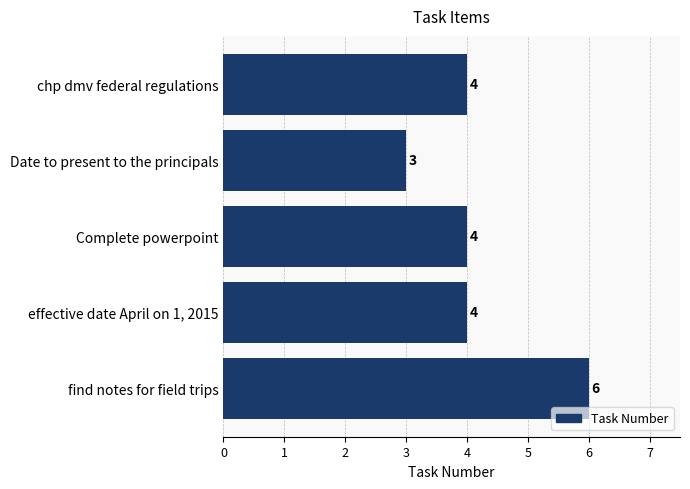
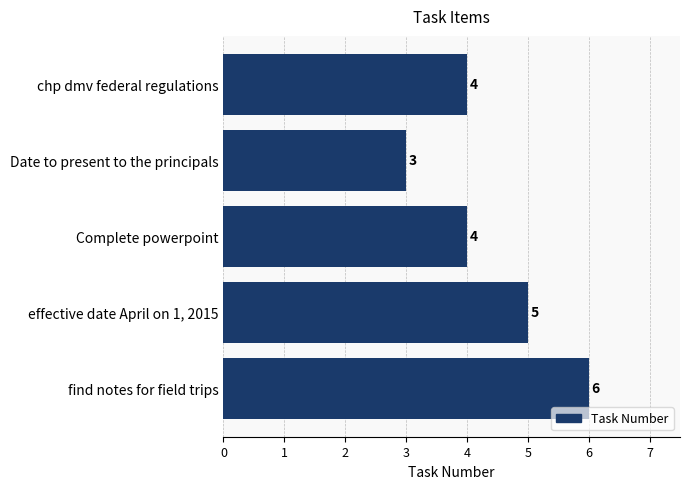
effective date April on 1, 2015: 4 -> 5
